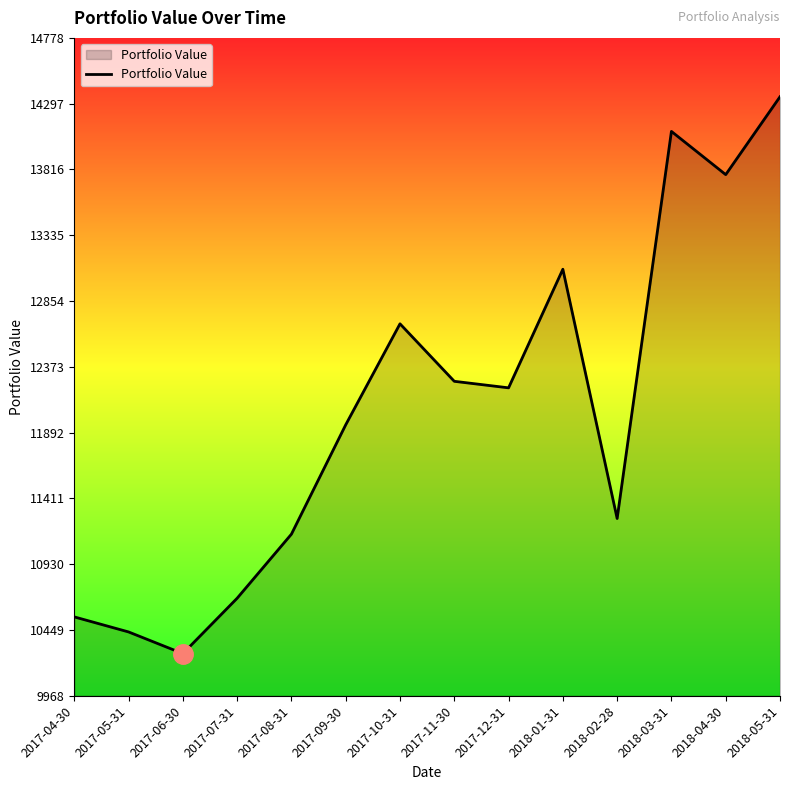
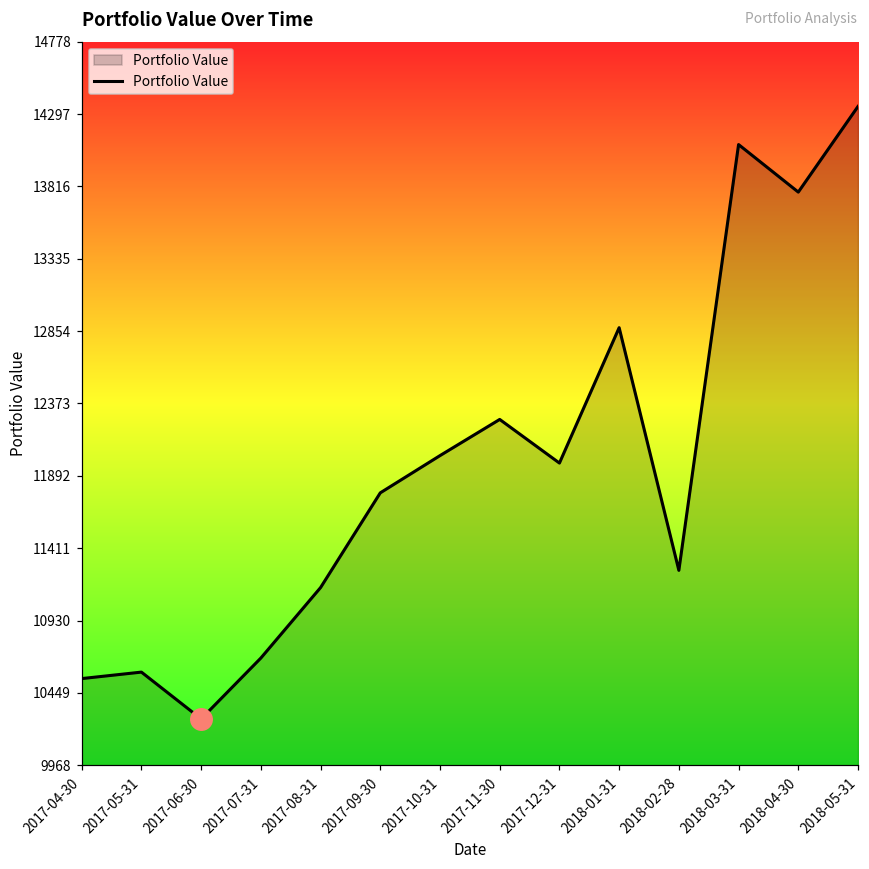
Portfolio Value, 2017-05-31: 10430 -> 10590
Portfolio Value, 2017-09-30: 11950 -> 11780
Portfolio Value, 2017-10-31: 12690 -> 12030
Portfolio Value, 2017-12-31: 12220 -> 11980
Portfolio Value, 2018-01-31: 13090 -> 12880
